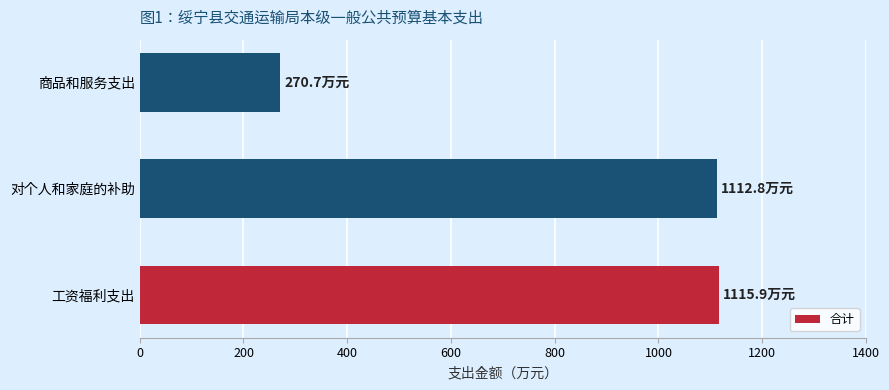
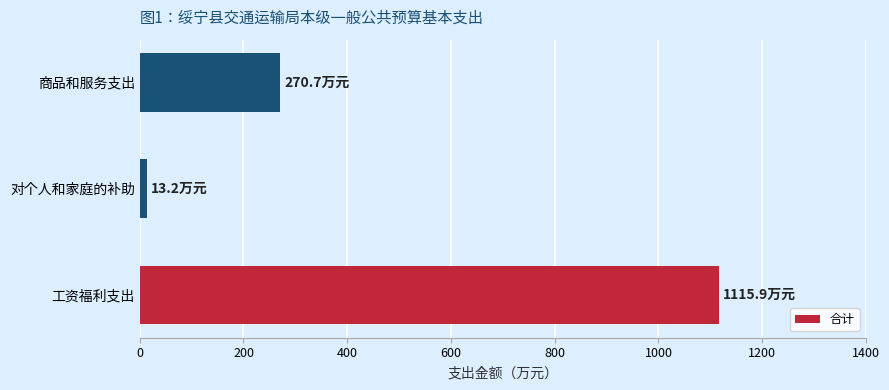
对个人和家庭的补助: 1112.8 -> 13.2
